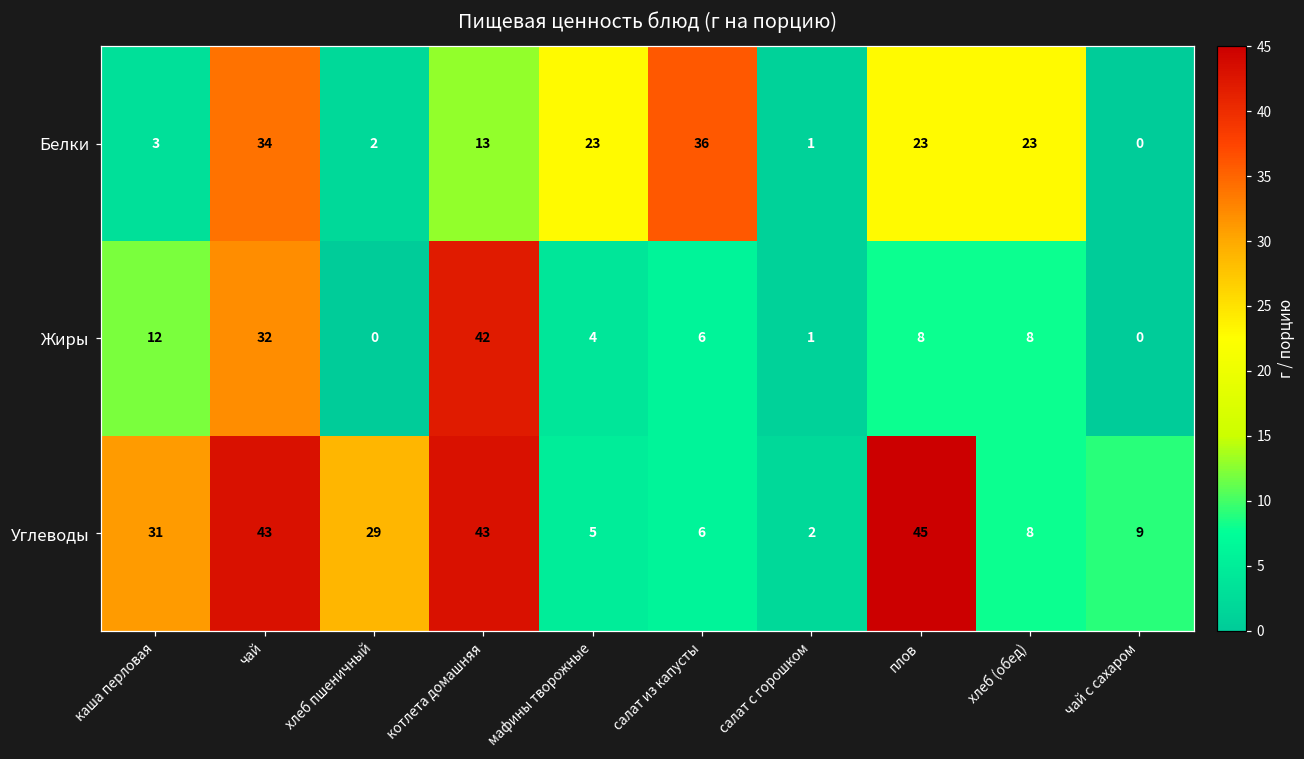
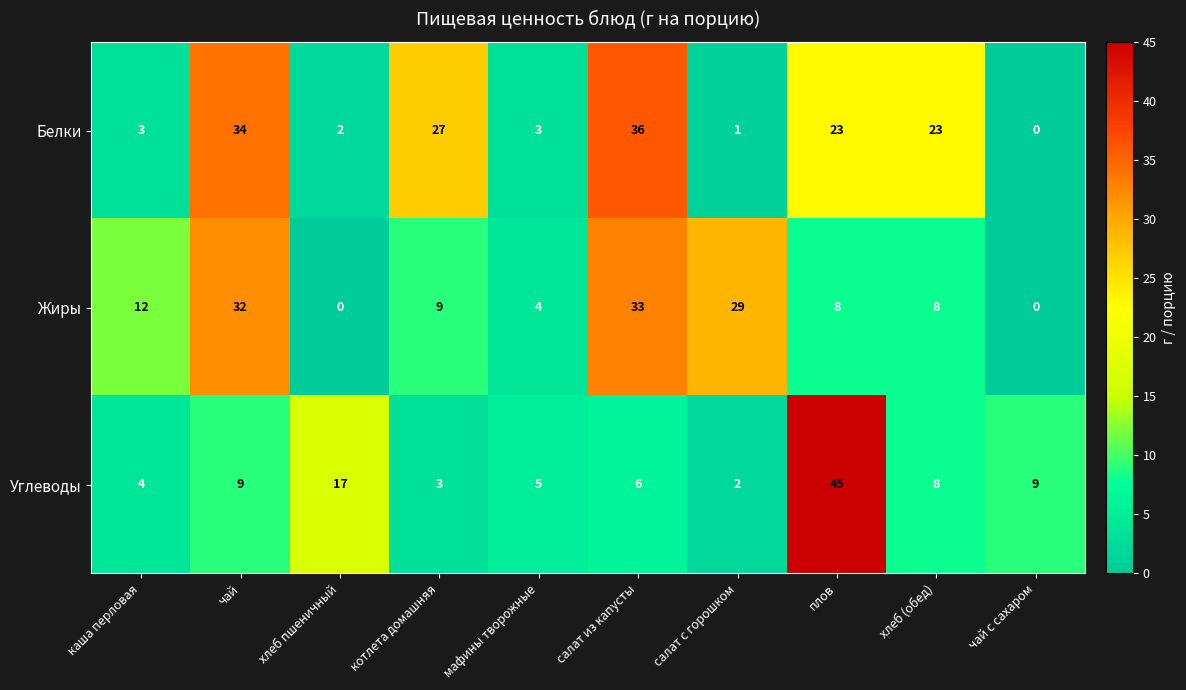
Белки, котлета домашняя: 13 -> 27
Белки, мафины творожные: 23 -> 3
Жиры, котлета домашняя: 42 -> 9
Жиры, салат из капусты: 6 -> 33
Жиры, салат с горошком: 1 -> 29
Углеводы, каша перловая: 31 -> 4
Углеводы, чай: 43 -> 9
Углеводы, хлеб пшеничный: 29 -> 17
Углеводы, котлета домашняя: 43 -> 3
